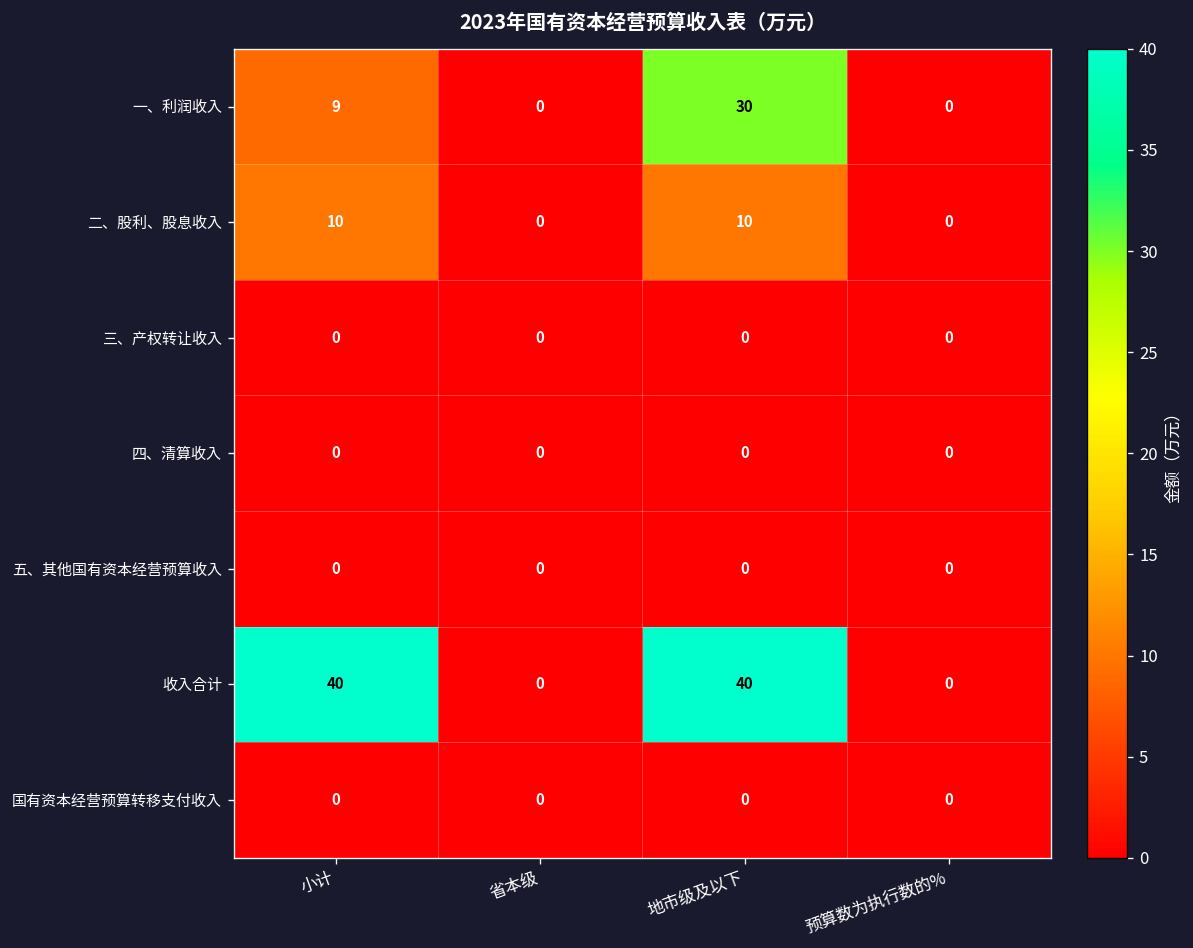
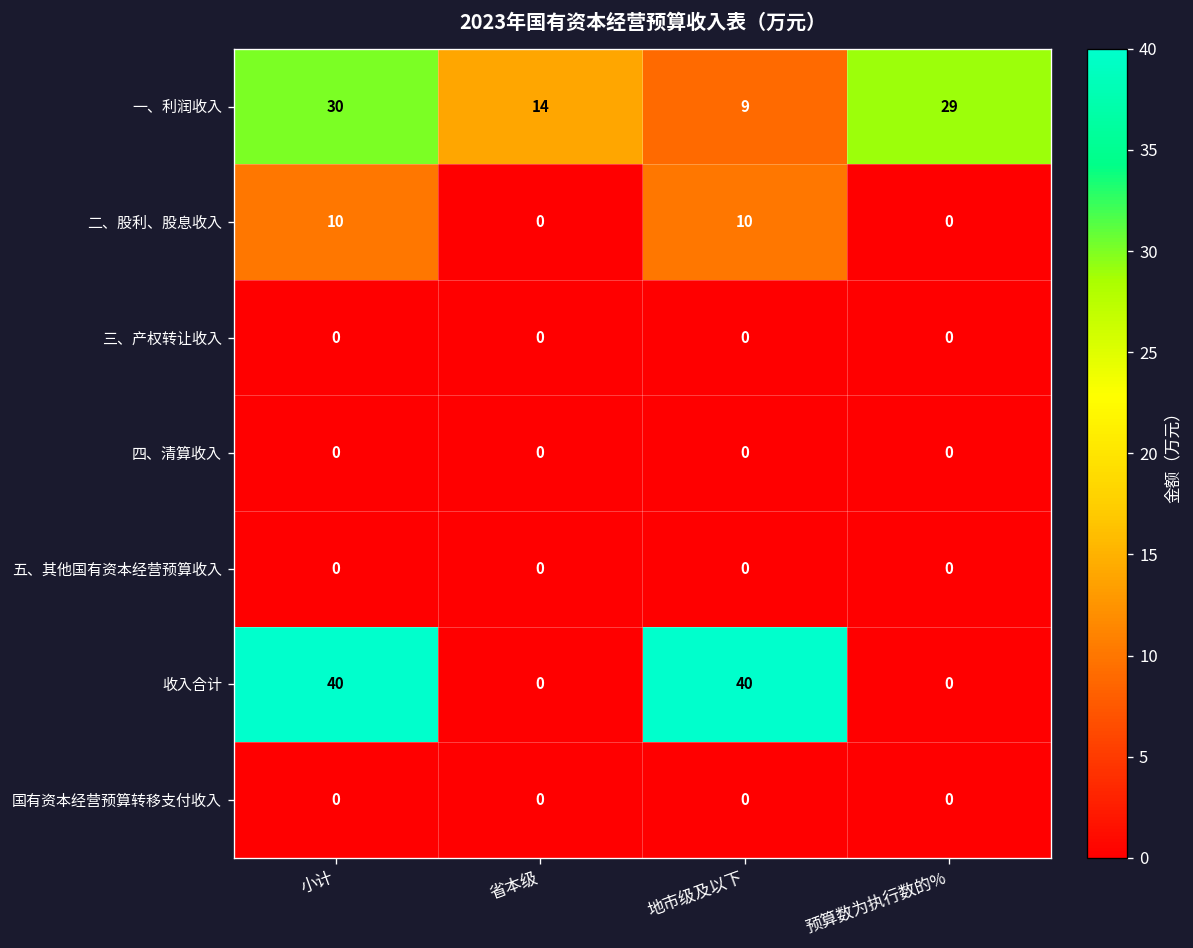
一、利润收入, 小计: 9 -> 30
一、利润收入, 省本级: 0 -> 14
一、利润收入, 地市级及以下: 30 -> 9
一、利润收入, 预算数为执行数的%: 0 -> 29
